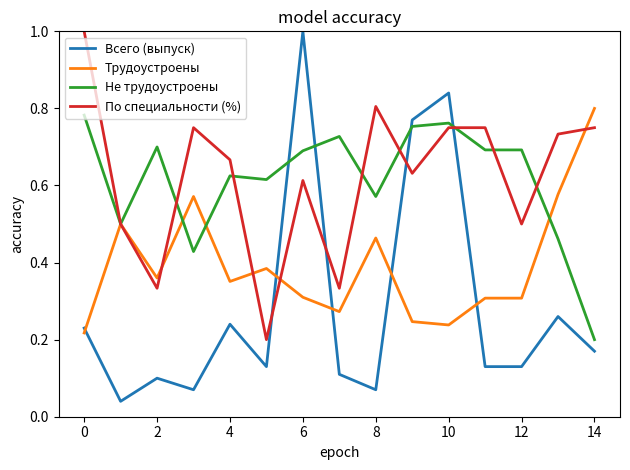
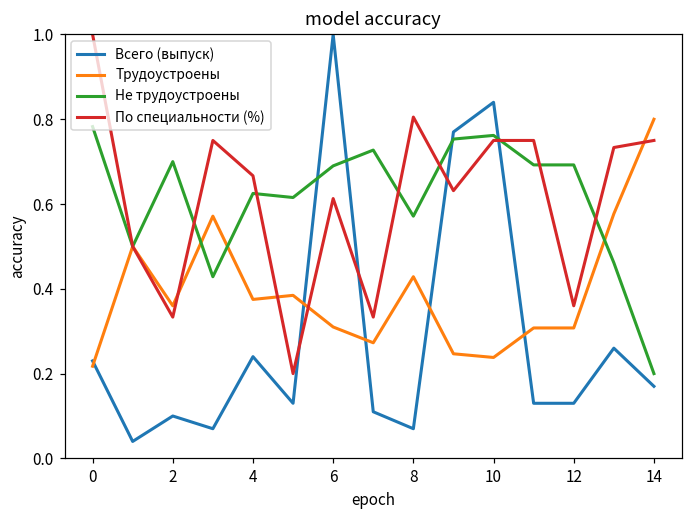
Трудоустроены, 4: 0.35 -> 0.38
Трудоустроены, 8: 0.46 -> 0.43
По специальности (%), 12: 0.50 -> 0.36
